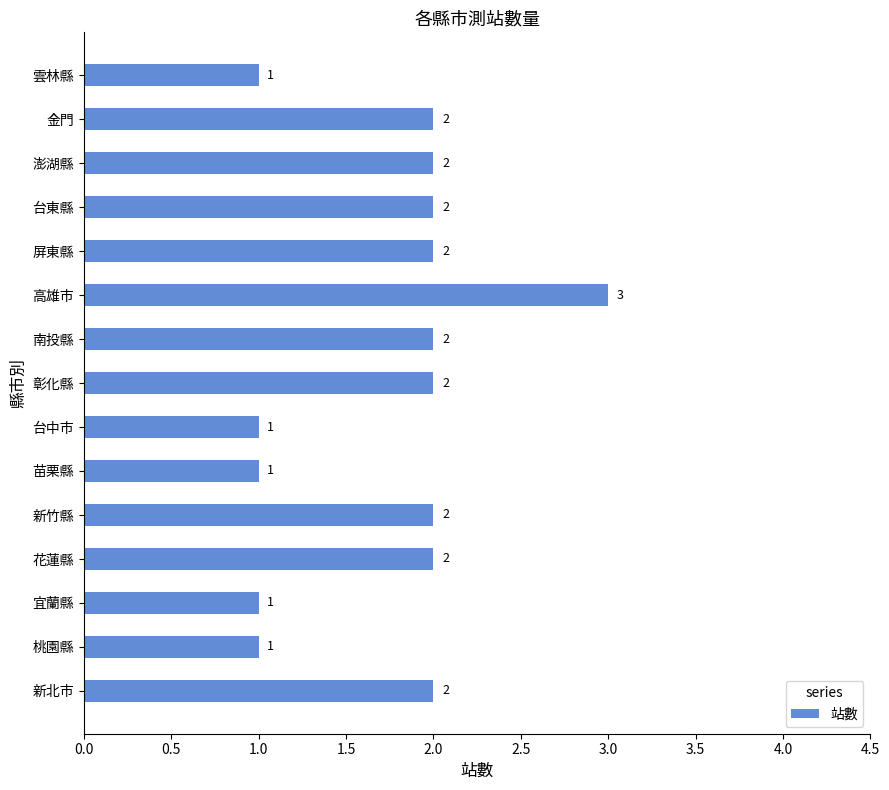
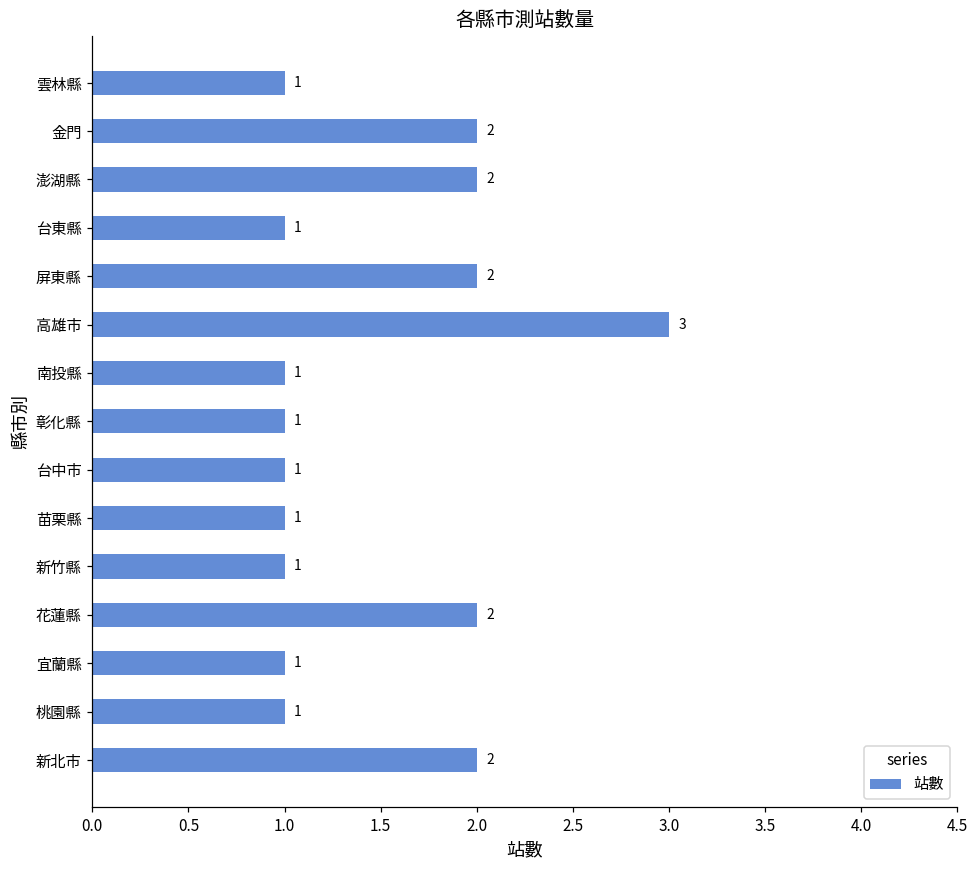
台東縣: 2 -> 1
南投縣: 2 -> 1
彰化縣: 2 -> 1
新竹縣: 2 -> 1
